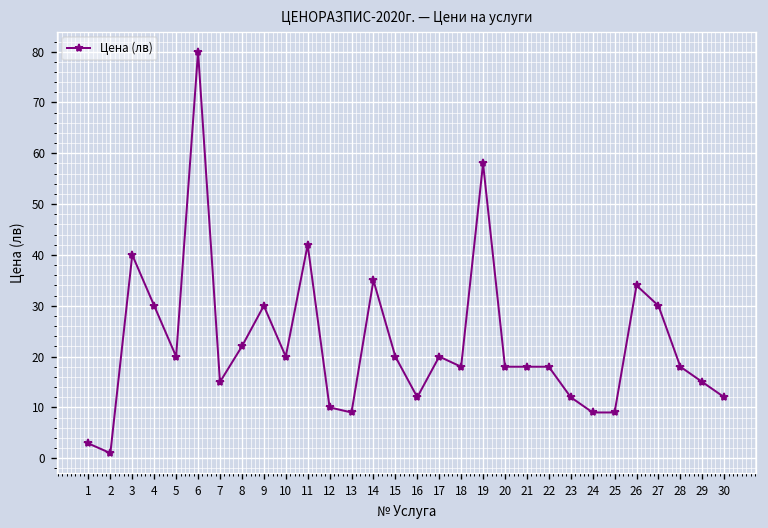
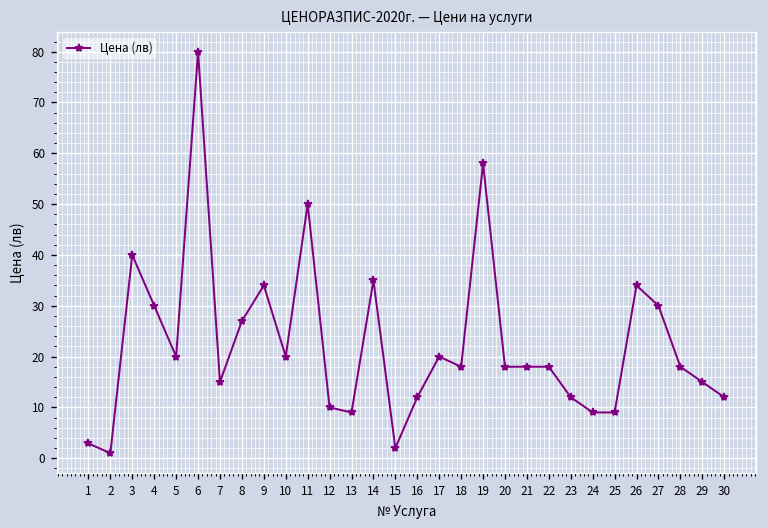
8: 22 -> 27
9: 30 -> 34
11: 42 -> 50
15: 20 -> 2
